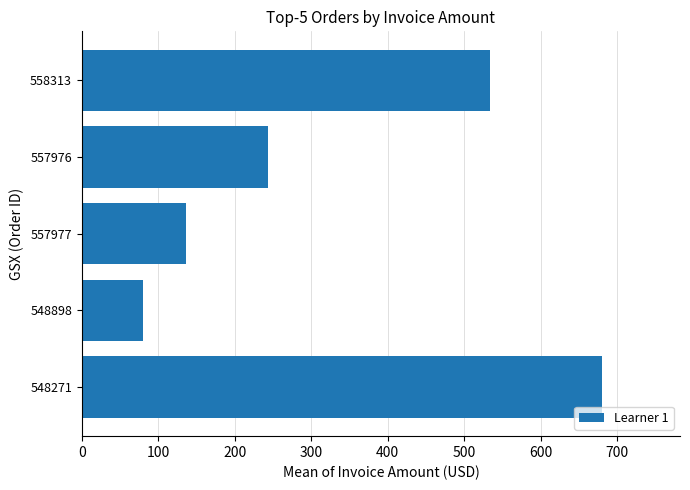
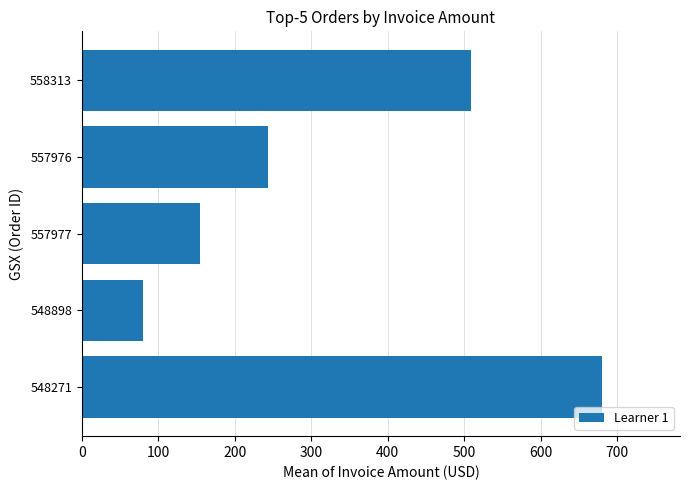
558313: 530 -> 510
557977: 140 -> 150
